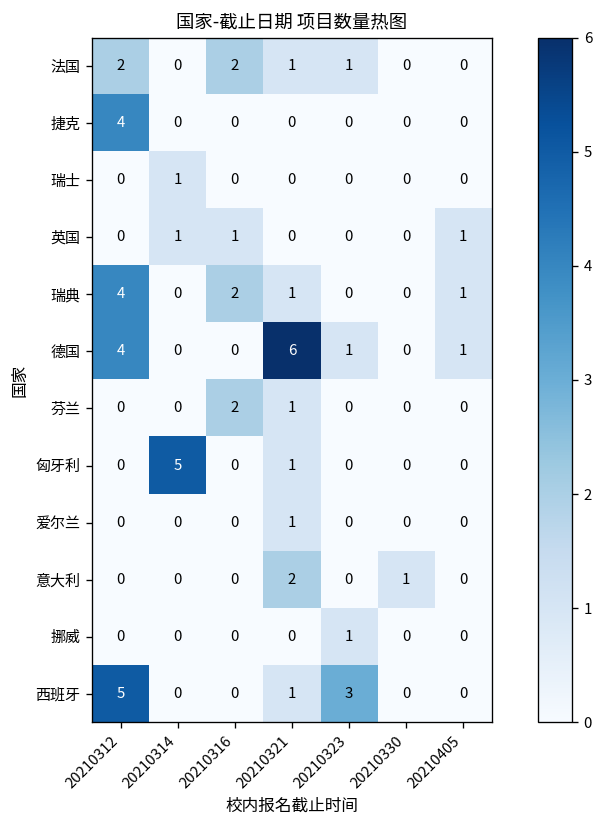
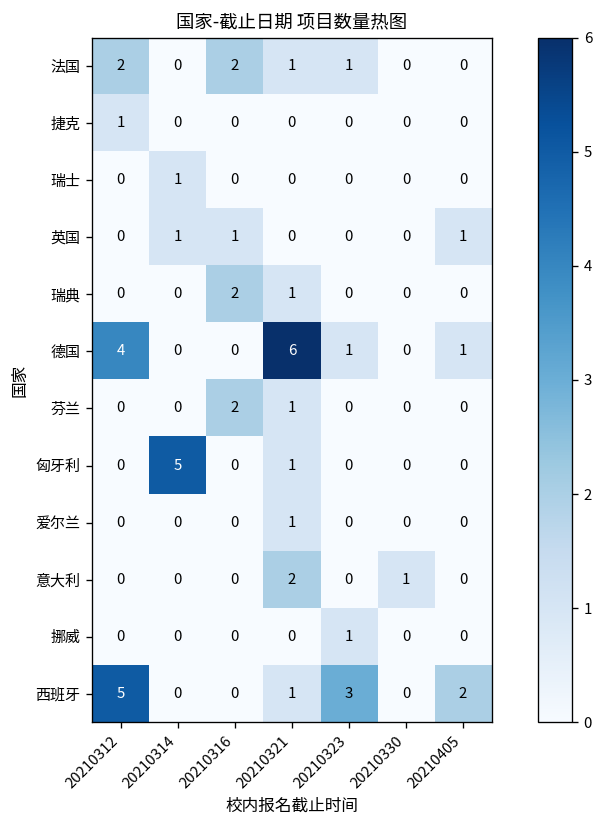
捷克, 20210312: 4 -> 1
瑞典, 20210312: 4 -> 0
瑞典, 20210405: 1 -> 0
西班牙, 20210405: 0 -> 2
